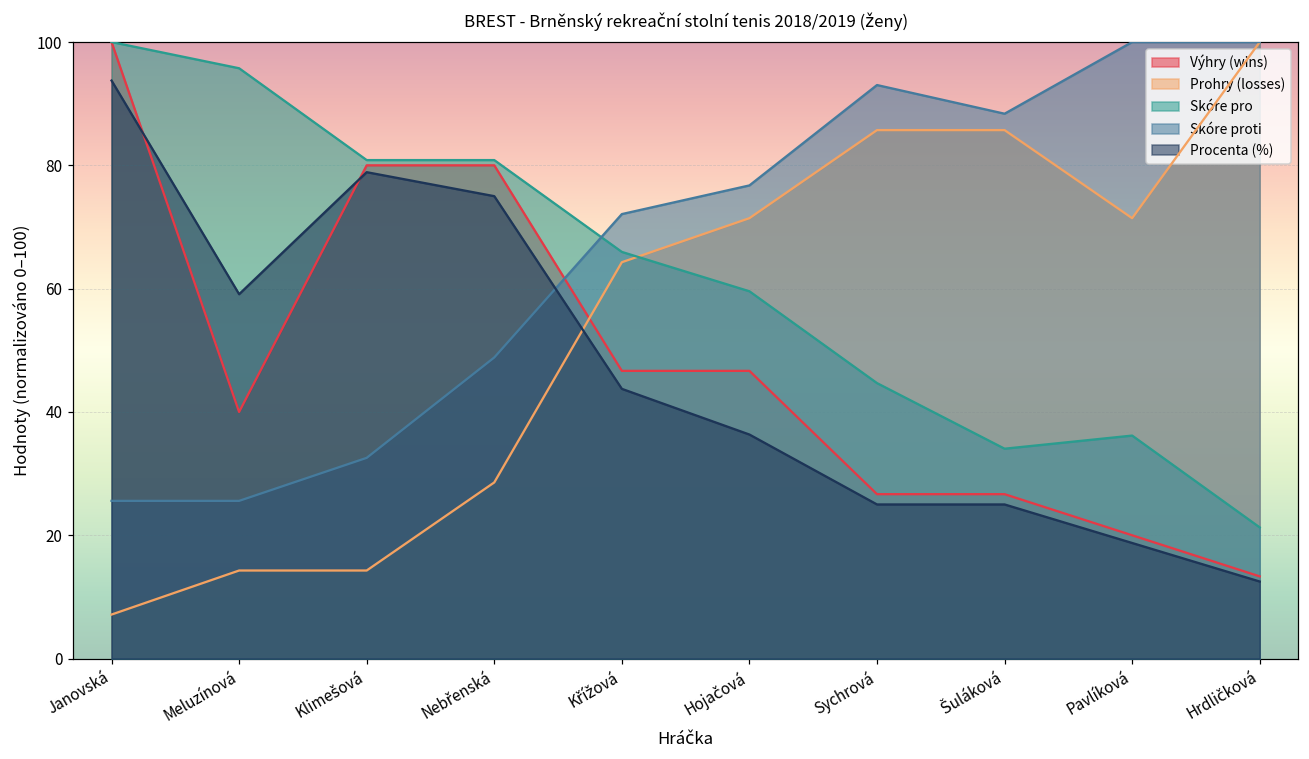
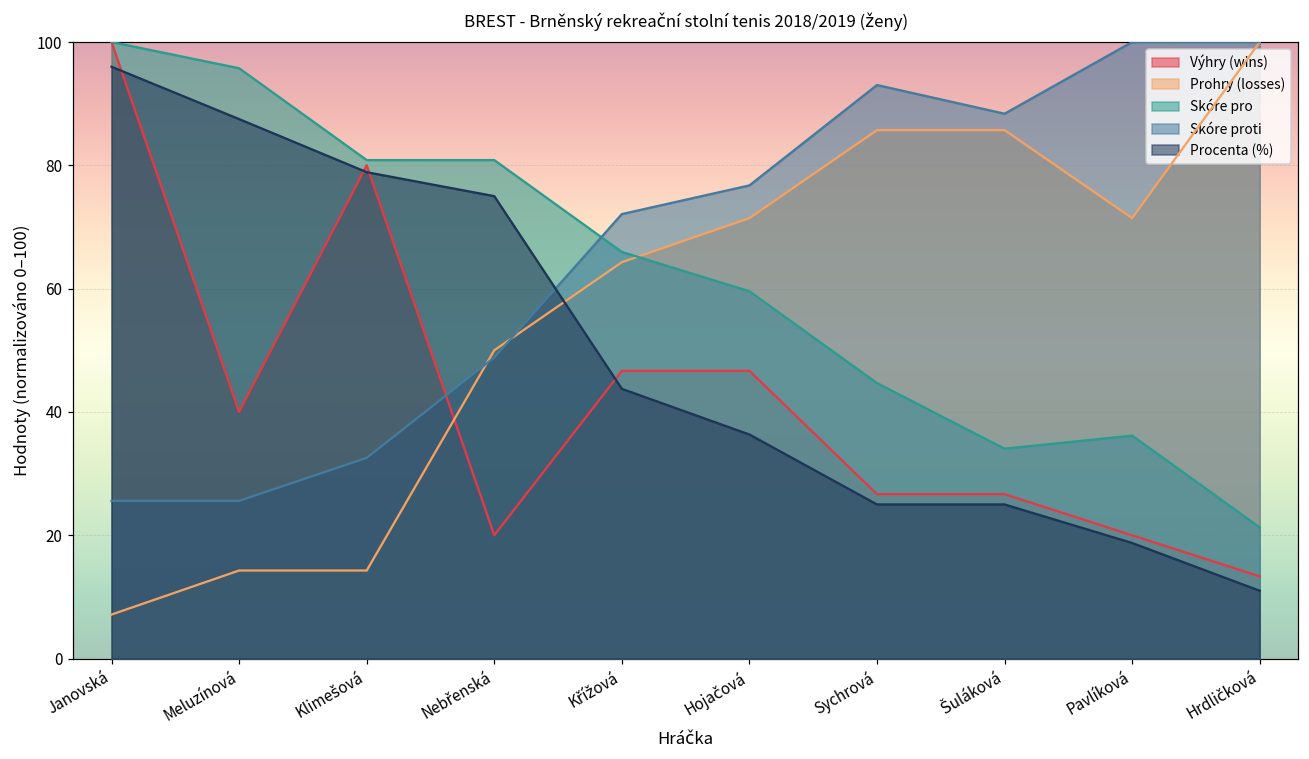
Procenta (%), Janovská: 94 -> 96
Procenta (%), Meluzínová: 59 -> 88
Výhry (wins), Nebřenská: 80 -> 20
Prohry (losses), Nebřenská: 29 -> 50
Procenta (%), Hrdličková: 13 -> 11
